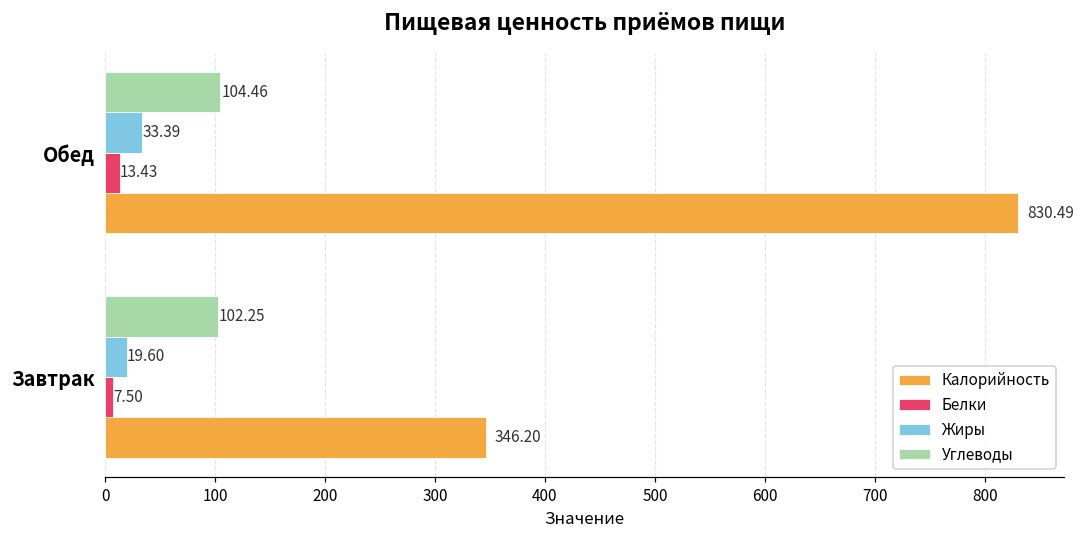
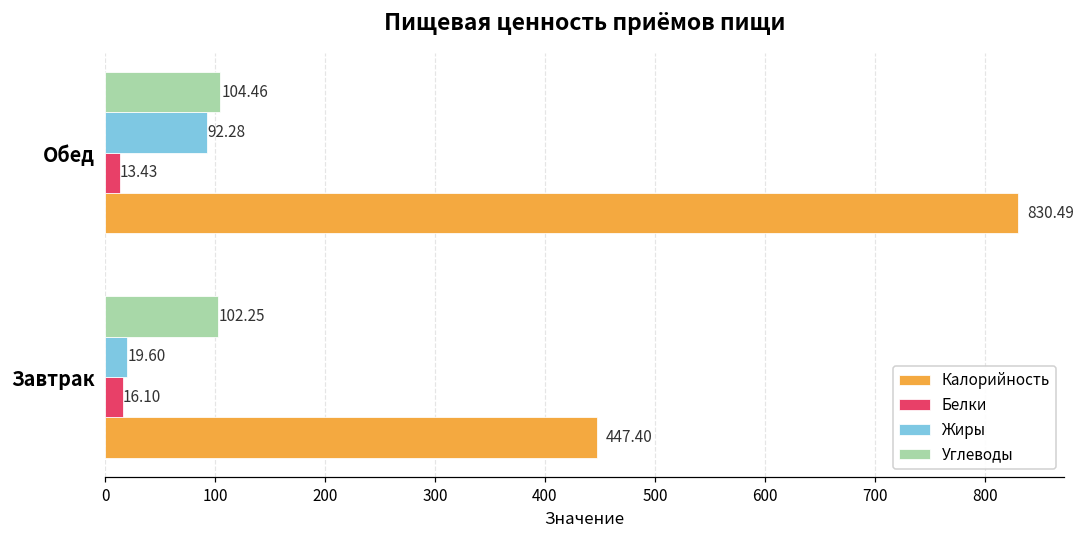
Жиры, Обед: 33.39 -> 92.28
Белки, Завтрак: 7.50 -> 16.10
Калорийность, Завтрак: 346.20 -> 447.40
